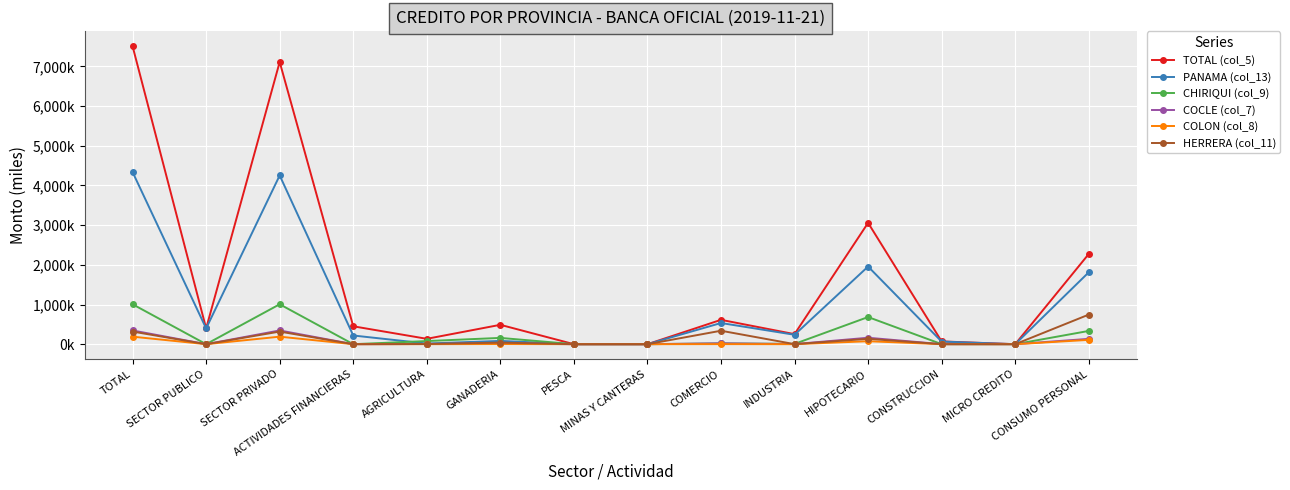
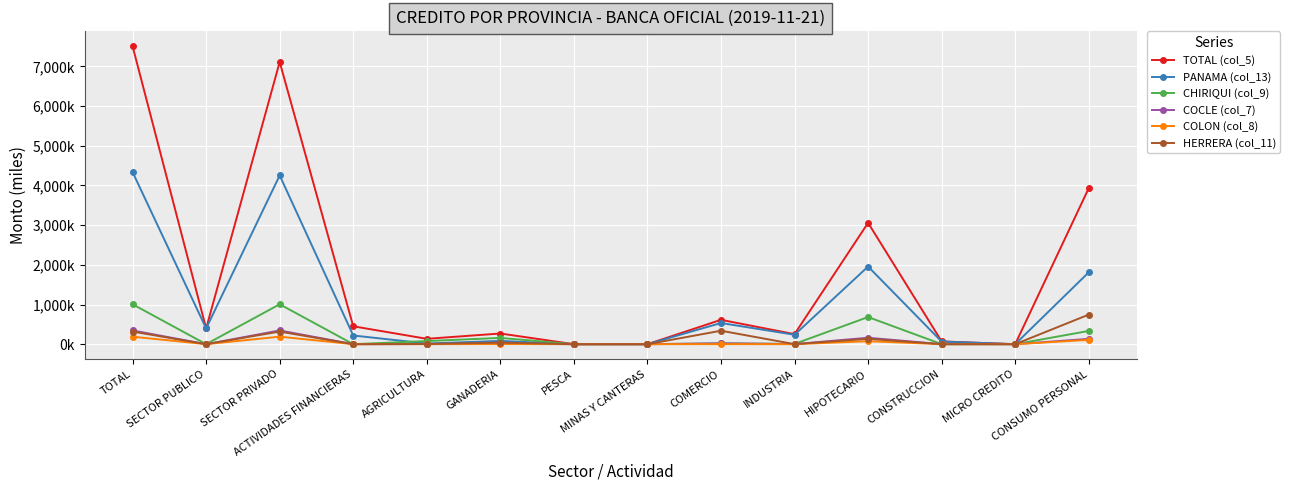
TOTAL (col_5), GANADERIA: 500,000 -> 300,000
TOTAL (col_5), CONSUMO PERSONAL: 2,300,000 -> 3,900,000
